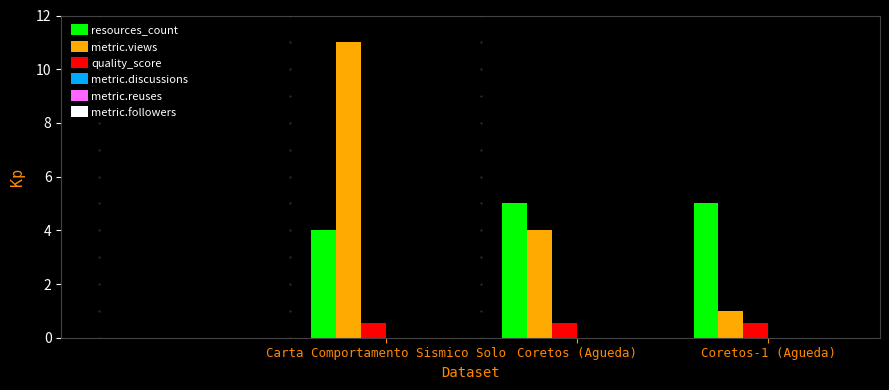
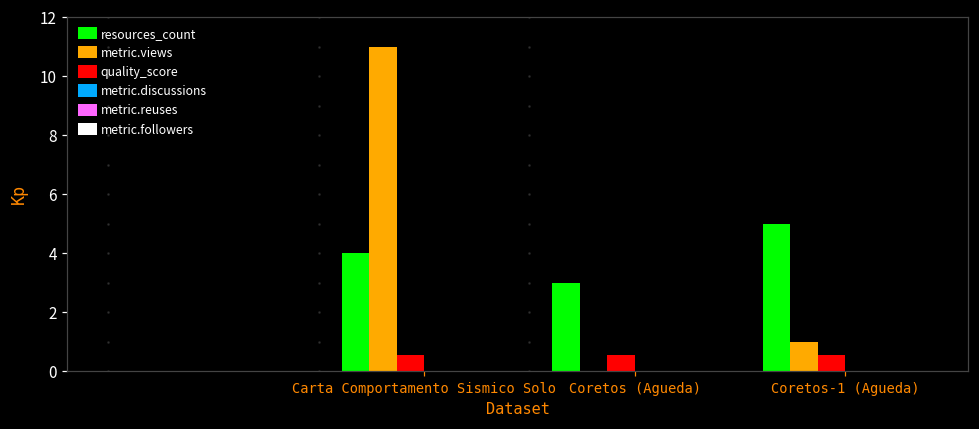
resources_count, Coretos (Agueda): 5 -> 3
metric.views, Coretos (Agueda): 4 -> 0
